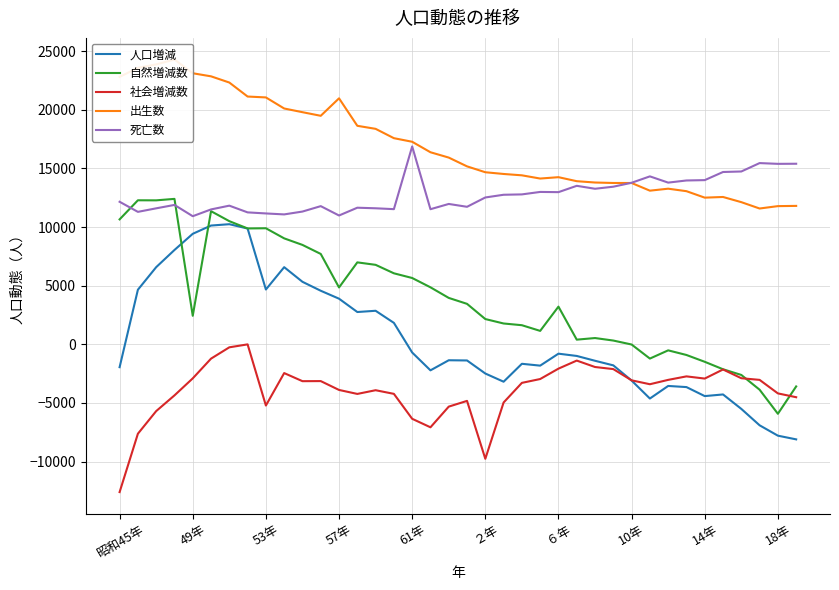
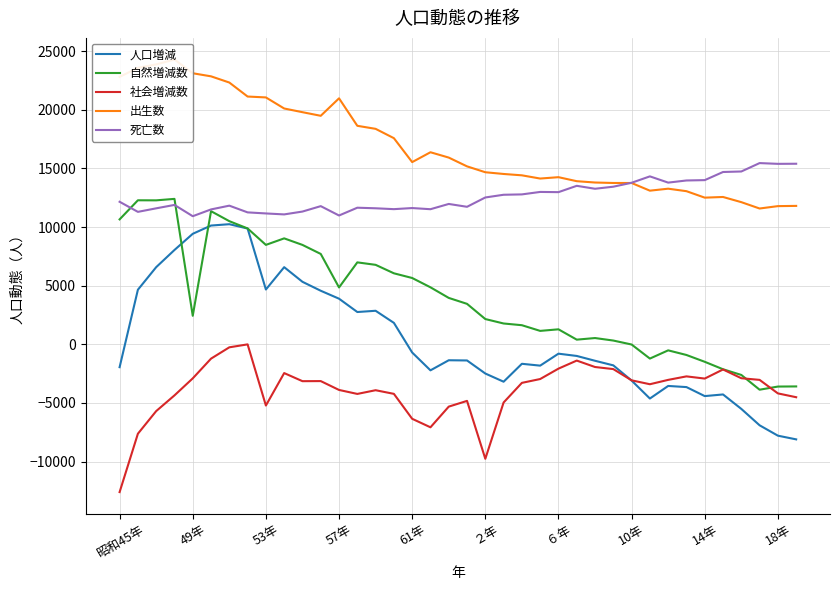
自然増減数, 53年: 9900 -> 8500
出生数, 61年: 17300 -> 15500
死亡数, 61年: 16900 -> 11600
自然増減数, ６年: 3200 -> 1300
自然増減数, 18年: -5900 -> -3600
